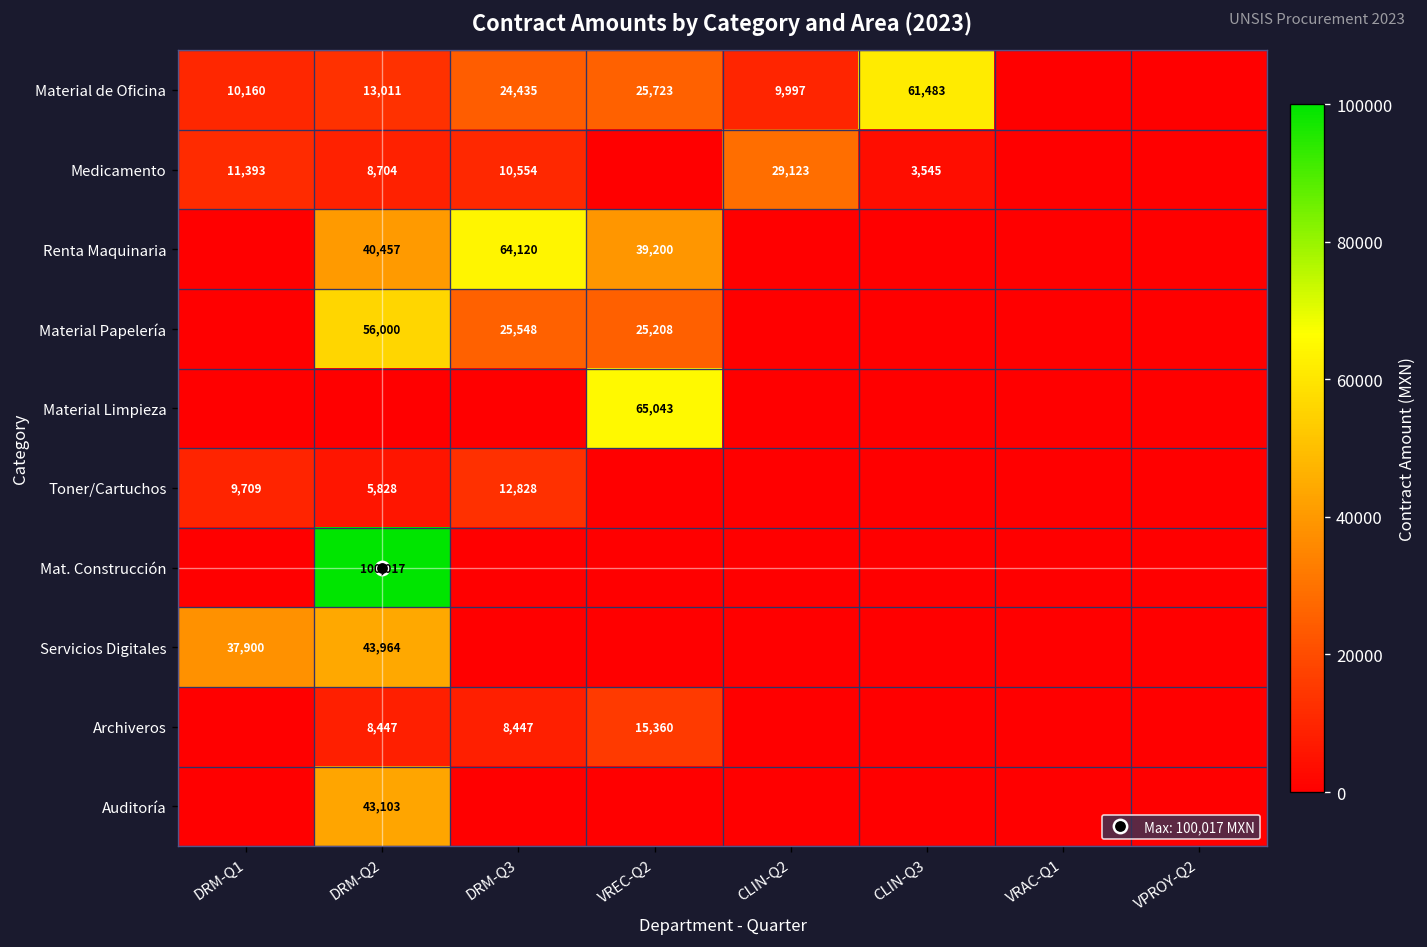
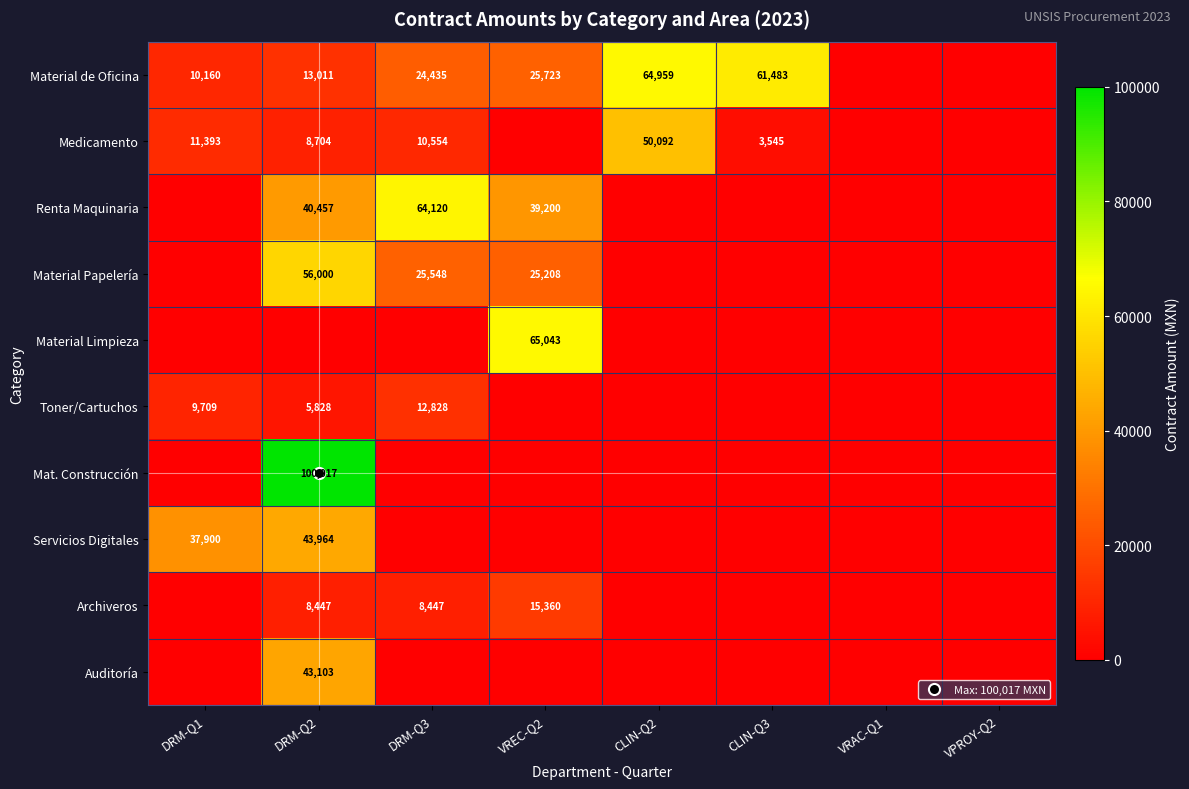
Material de Oficina, CLIN-Q2: 9,997 -> 64,959
Medicamento, CLIN-Q2: 29,123 -> 50,092
